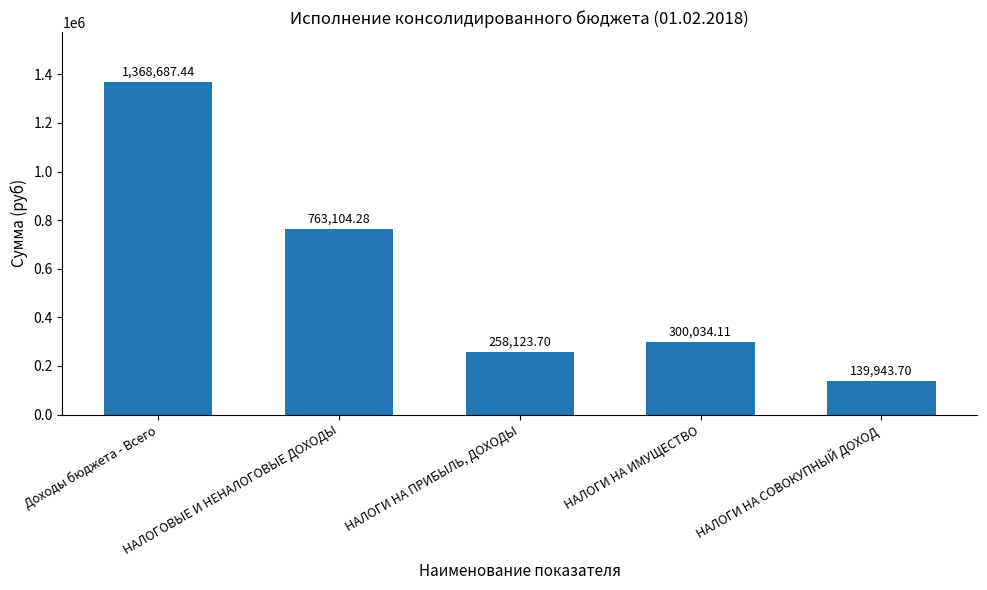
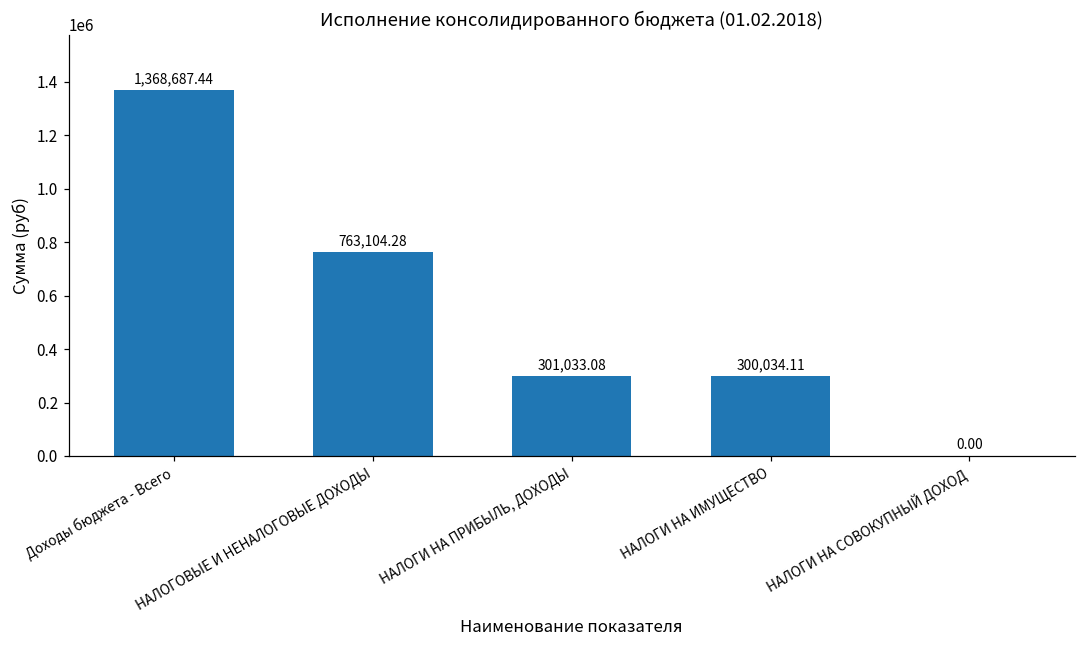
НАЛОГИ НА ПРИБЫЛЬ, ДОХОДЫ: 258,123.70 -> 301,033.08
НАЛОГИ НА СОВОКУПНЫЙ ДОХОД: 139,943.70 -> 0.00
